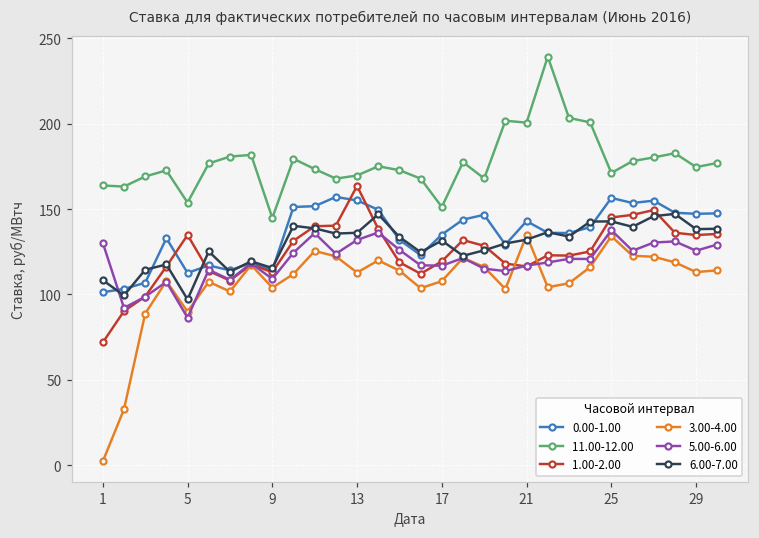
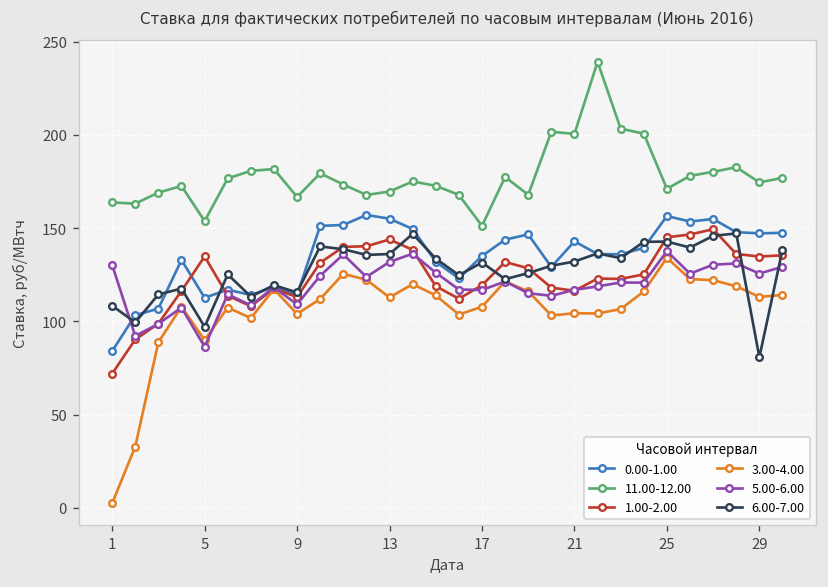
0.00-1.00, 1: 101 -> 84
11.00-12.00, 9: 145 -> 167
1.00-2.00, 13: 164 -> 144
3.00-4.00, 21: 135 -> 104
6.00-7.00, 29: 138 -> 81
